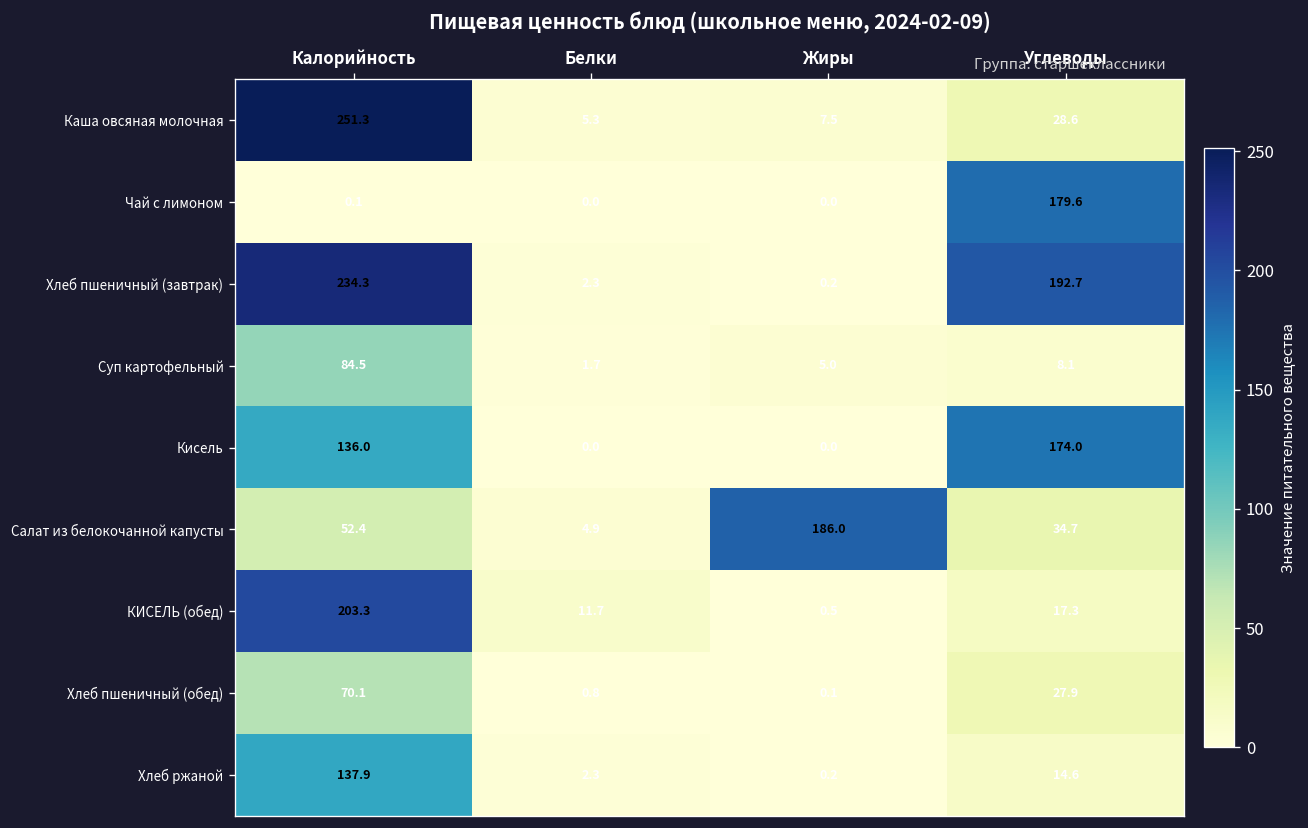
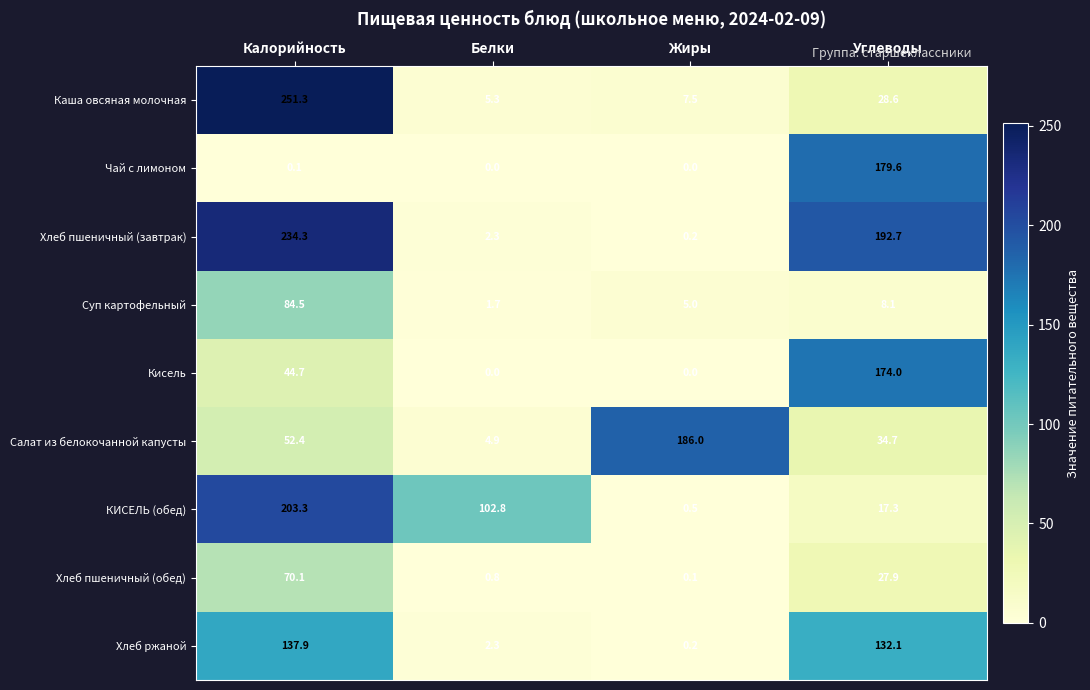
Кисель, Калорийность: 136.0 -> 44.7
КИСЕЛЬ (обед), Белки: 11.7 -> 102.8
Хлеб ржаной, Углеводы: 14.6 -> 132.1
